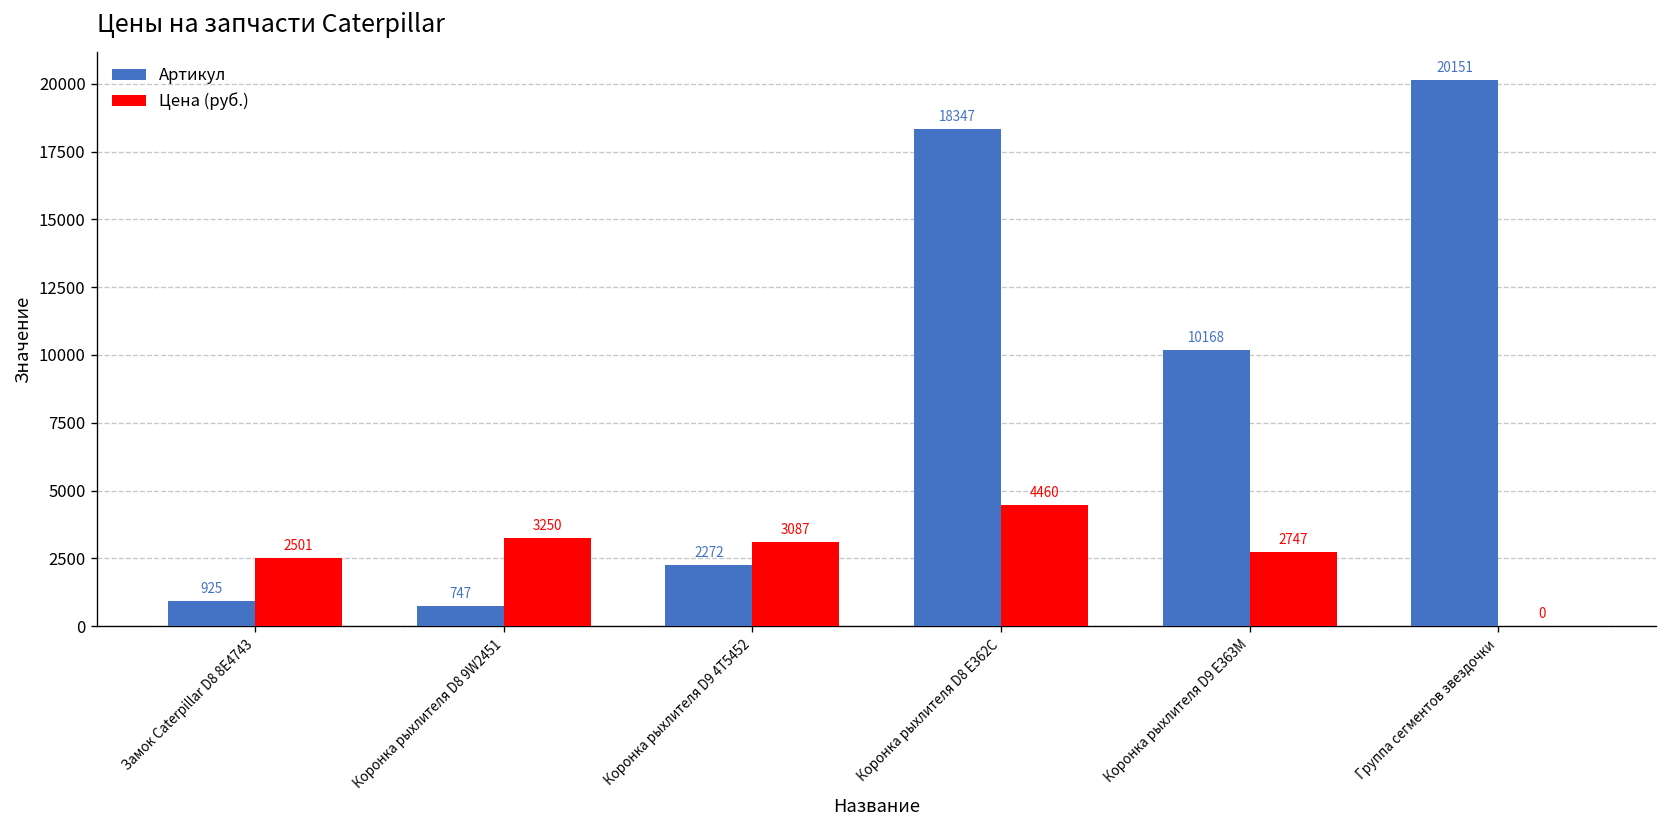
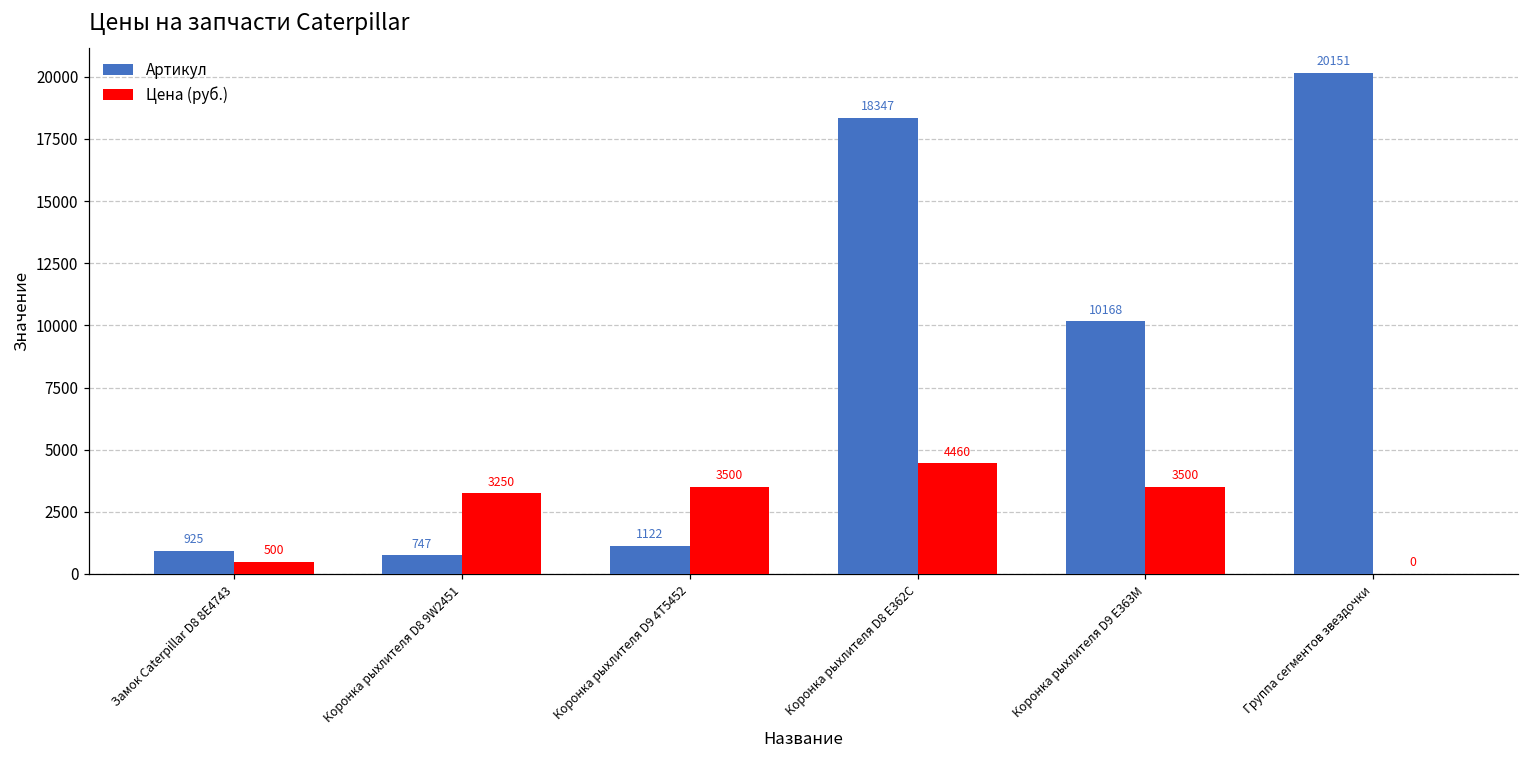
Цена (руб.), Замок Caterpillar D8 8E4743: 2501 -> 500
Артикул, Коронка рыхлителя D9 4T5452: 2272 -> 1122
Цена (руб.), Коронка рыхлителя D9 4T5452: 3087 -> 3500
Цена (руб.), Коронка рыхлителя D9 E363M: 2747 -> 3500
